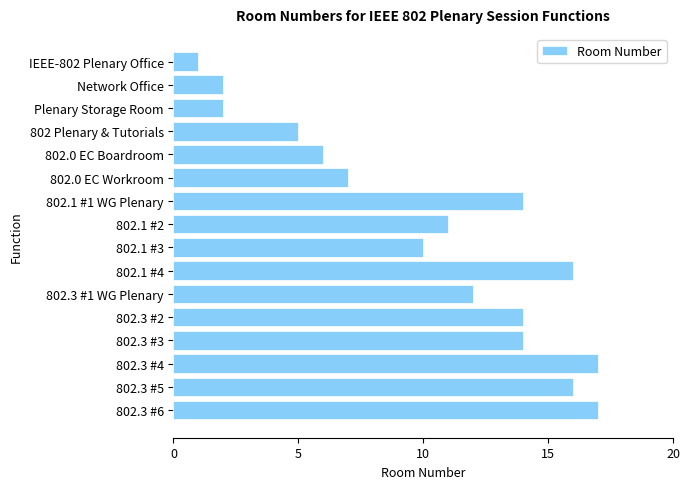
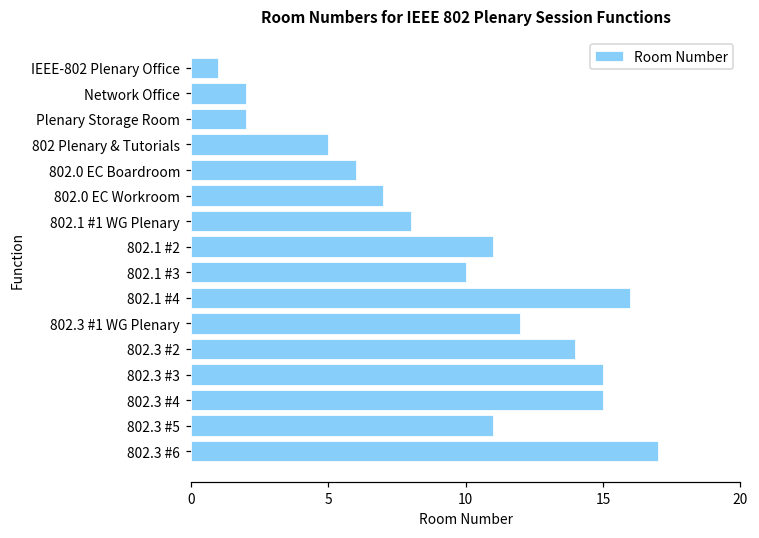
802.1 #1 WG Plenary: 14 -> 8
802.3 #3: 14 -> 15
802.3 #4: 17 -> 15
802.3 #5: 16 -> 11
